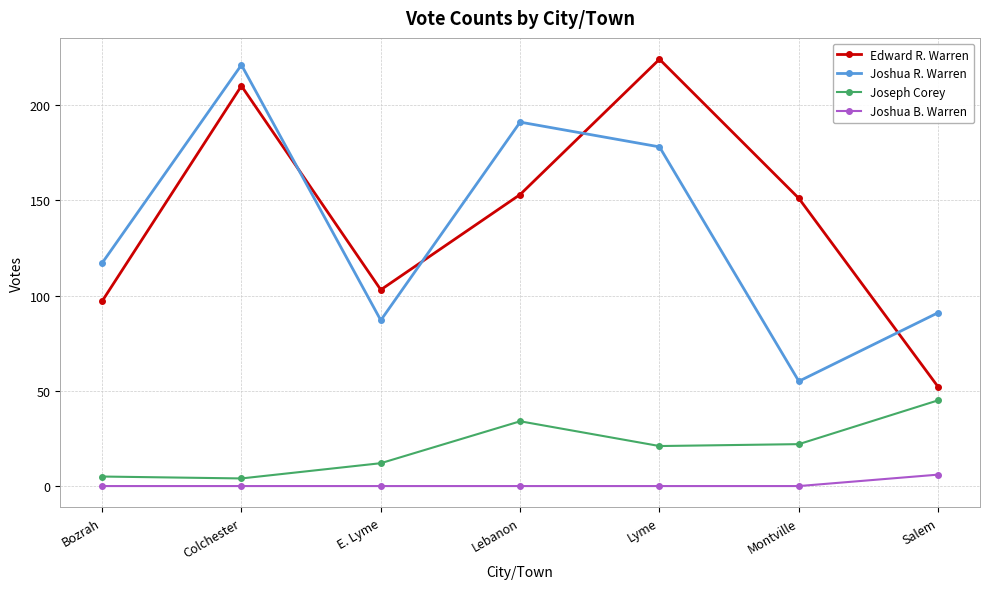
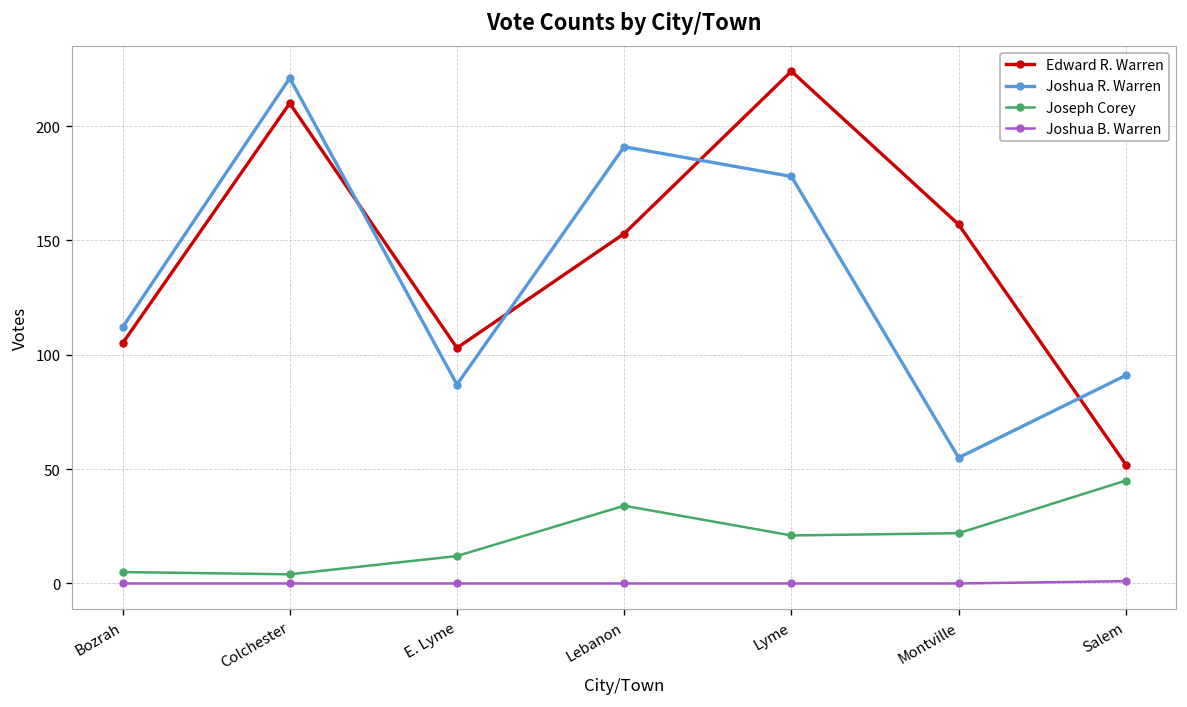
Edward R. Warren, Bozrah: 97 -> 105
Joshua R. Warren, Bozrah: 117 -> 112
Edward R. Warren, Montville: 151 -> 157
Joshua B. Warren, Salem: 6 -> 1
